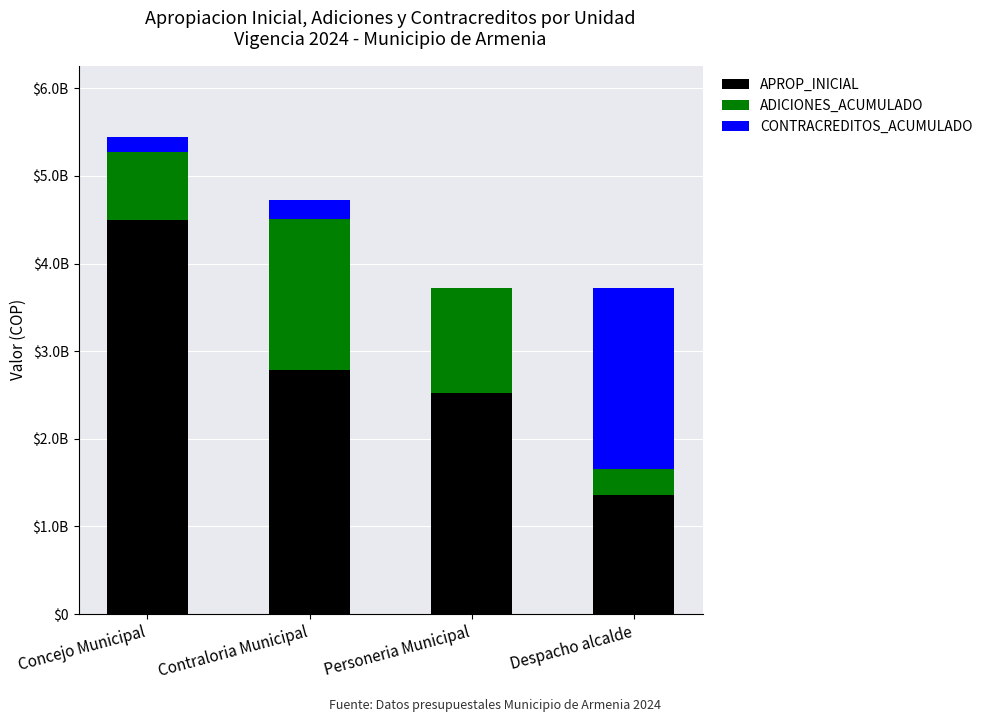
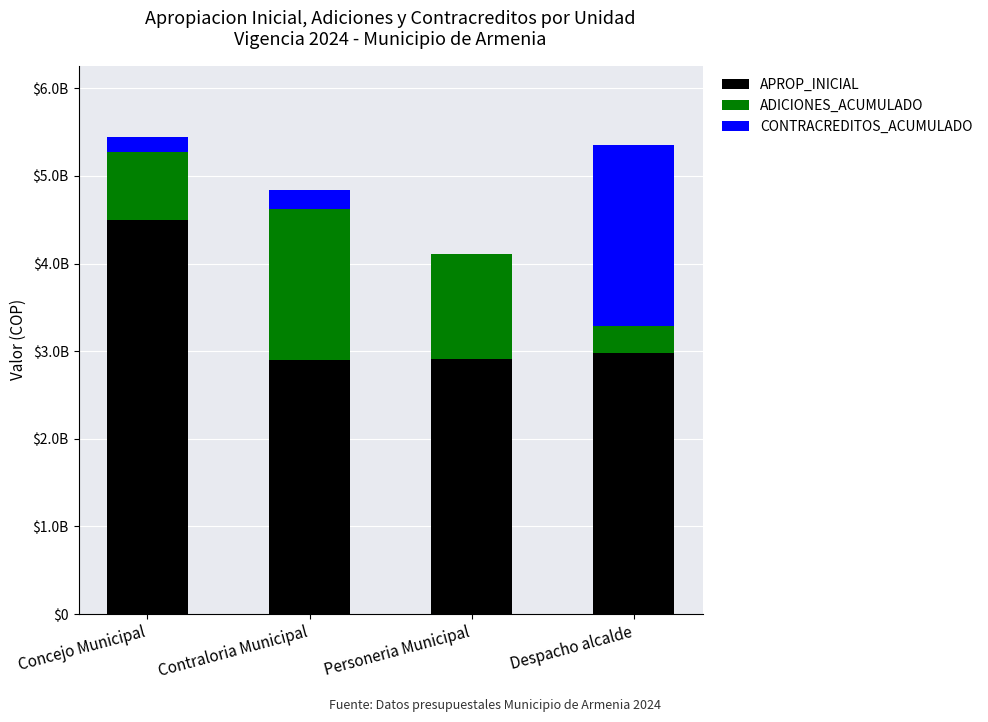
APROP_INICIAL, Contraloria Municipal: $2800000000 -> $2900000000
APROP_INICIAL, Personeria Municipal: $2500000000 -> $2900000000
APROP_INICIAL, Despacho alcalde: $1400000000 -> $3000000000
